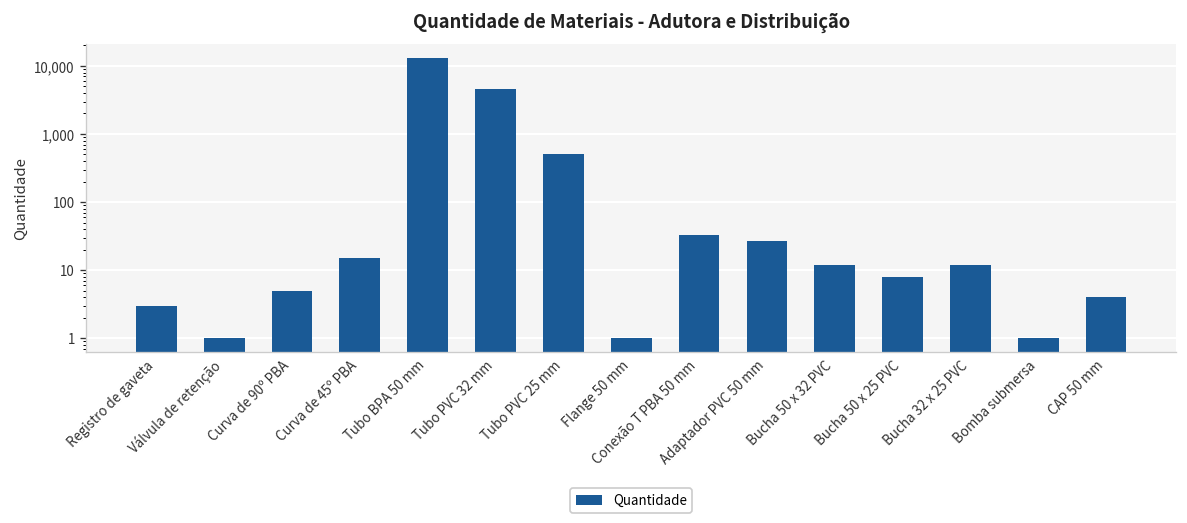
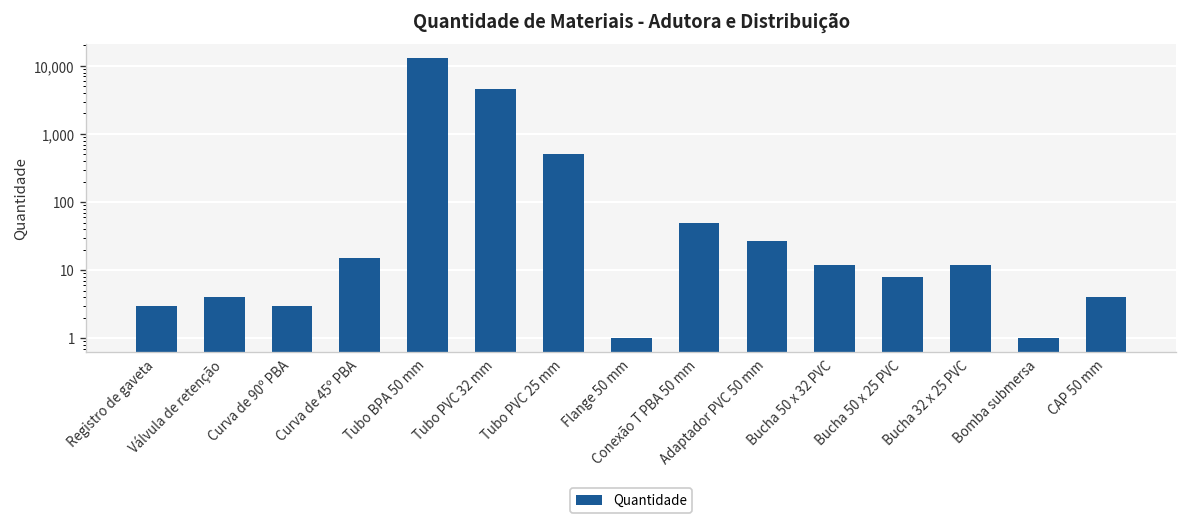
Válvula de retenção: 1 -> 4
Curva de 90º PBA: 5 -> 3
Conexão T PBA 50 mm: 30 -> 50
